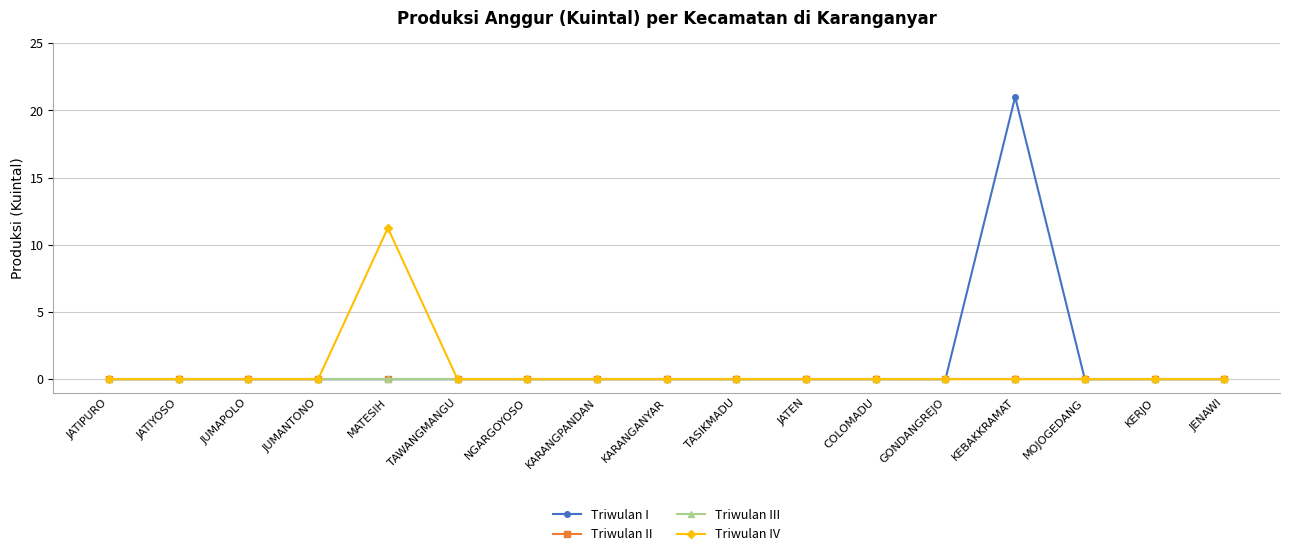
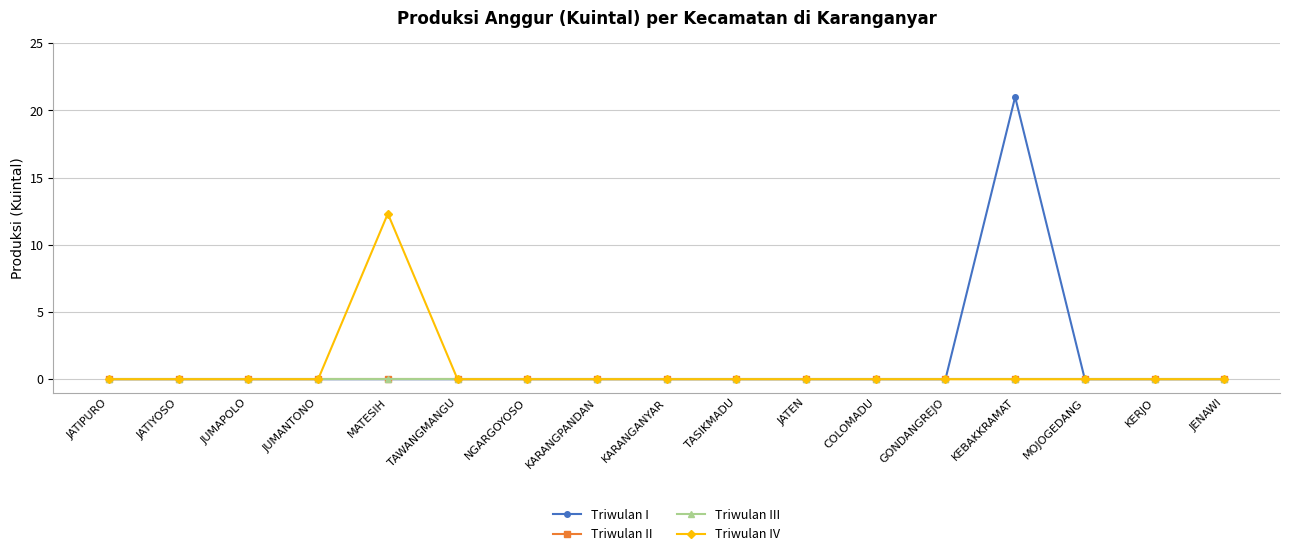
Triwulan IV, MATESIH: 11.3 -> 12.3
